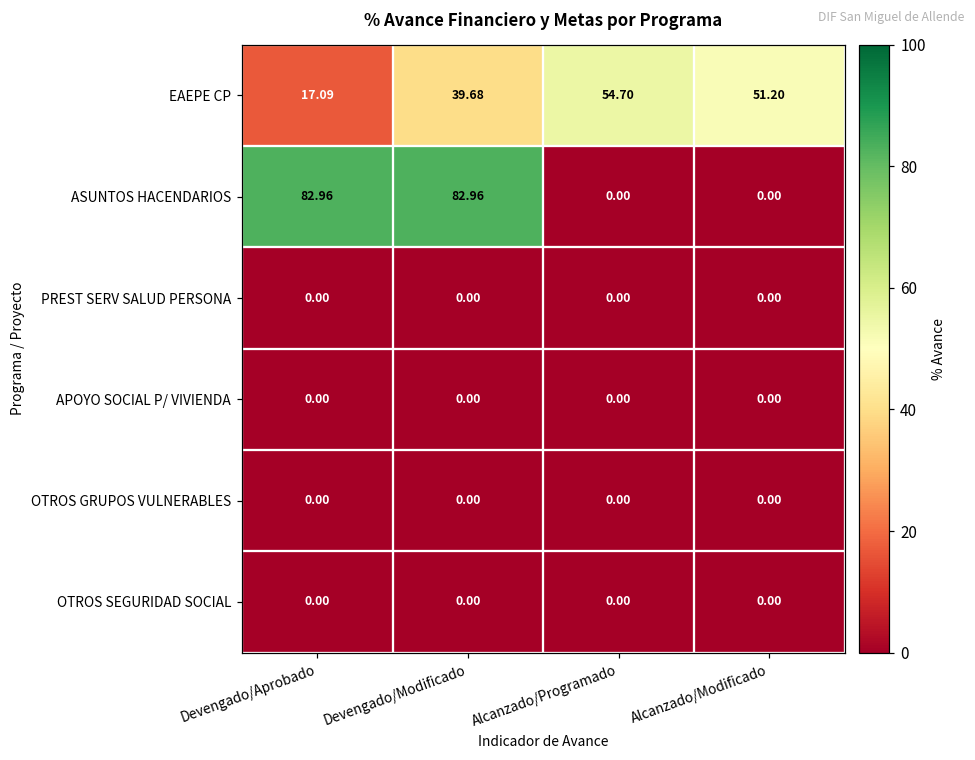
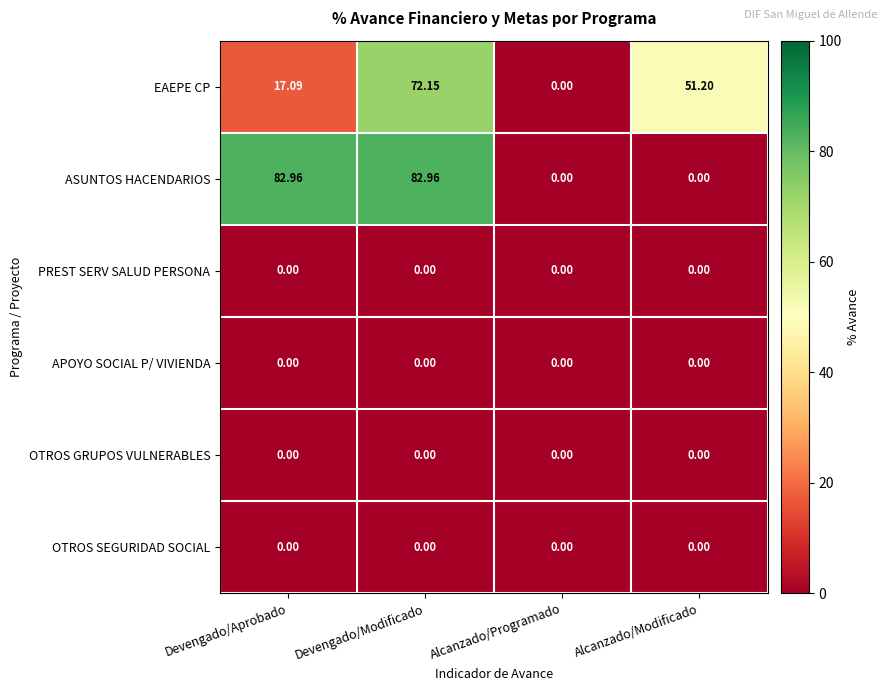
EAEPE CP, Devengado/Modificado: 39.68 -> 72.15
EAEPE CP, Alcanzado/Programado: 54.70 -> 0.00
